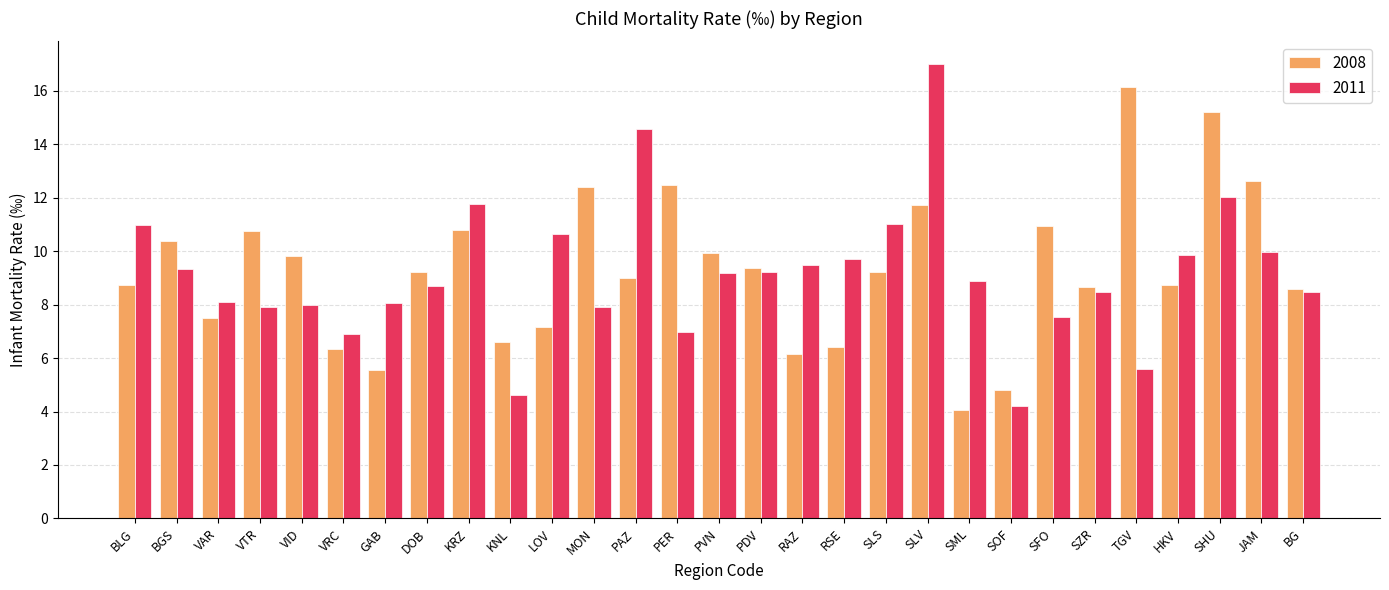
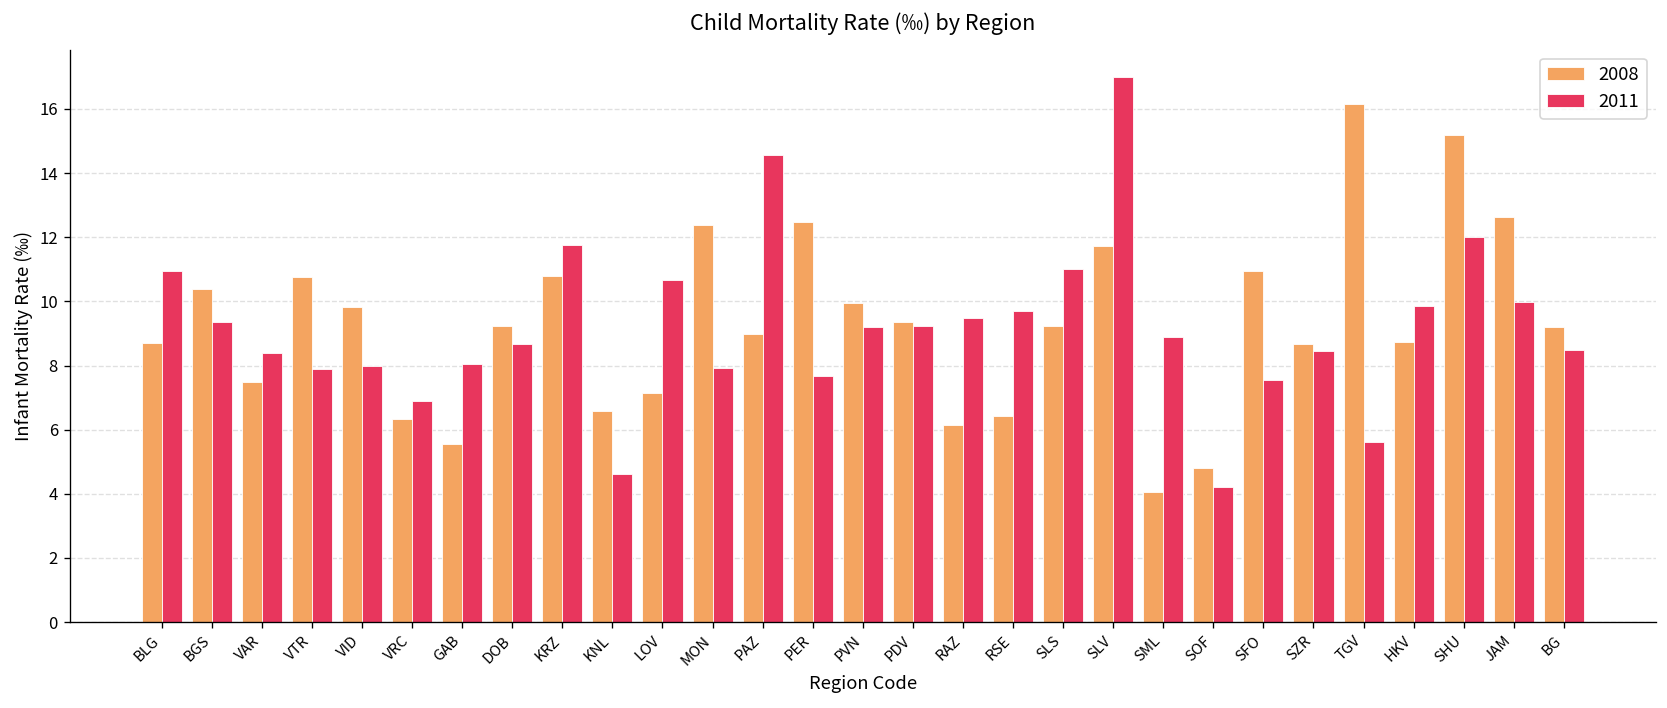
2011, VAR: 8.1 -> 8.4
2011, PER: 7.0 -> 7.7
2008, BG: 8.6 -> 9.2
